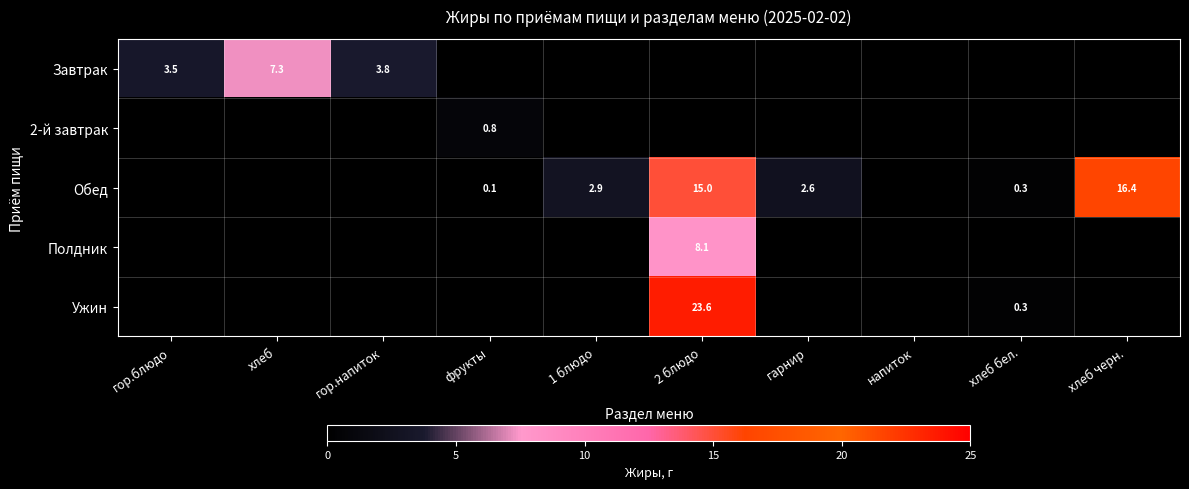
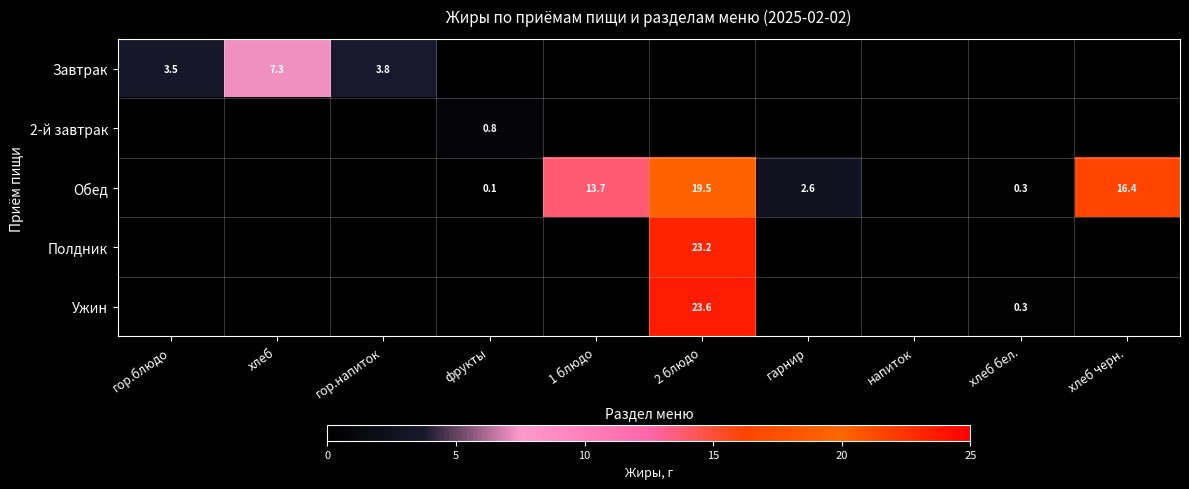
Обед, 1 блюдо: 2.9 -> 13.7
Обед, 2 блюдо: 15.0 -> 19.5
Полдник, 2 блюдо: 8.1 -> 23.2
